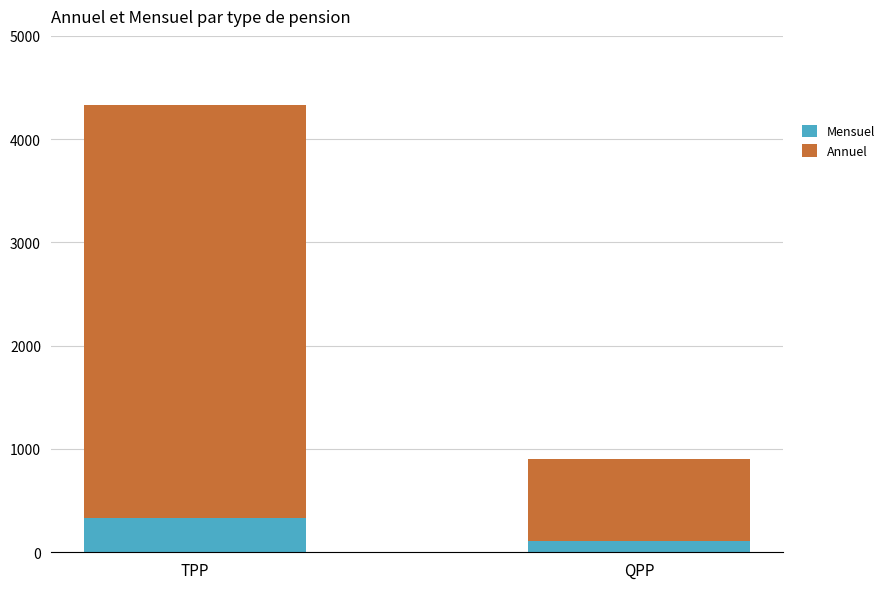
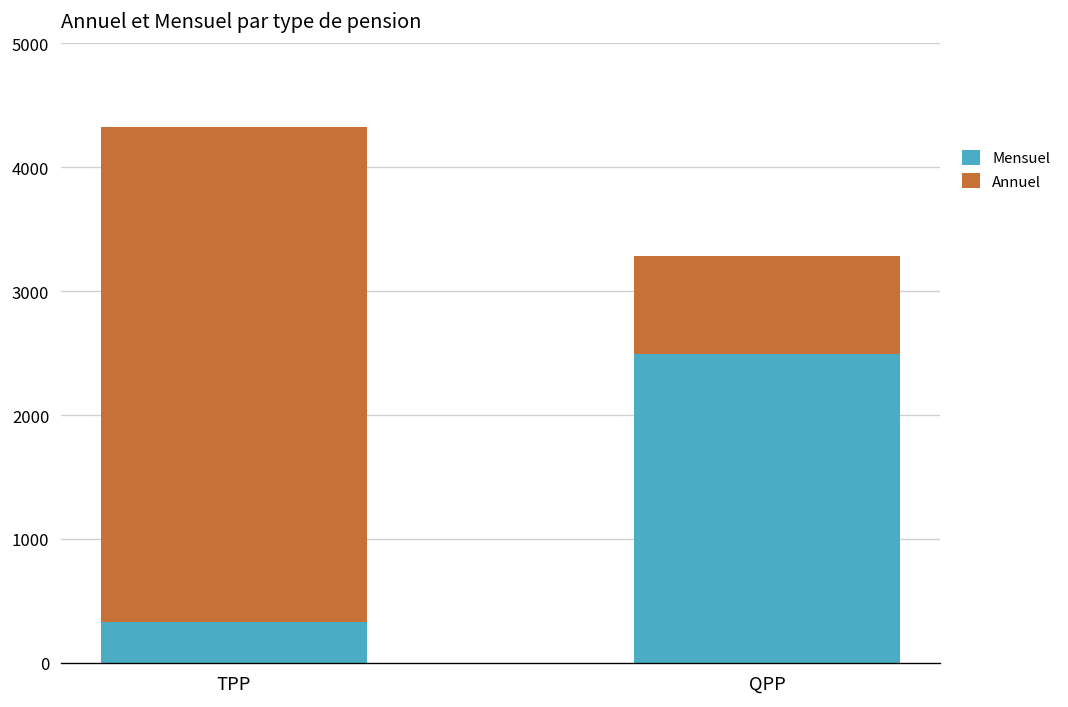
Mensuel, QPP: 110 -> 2490
